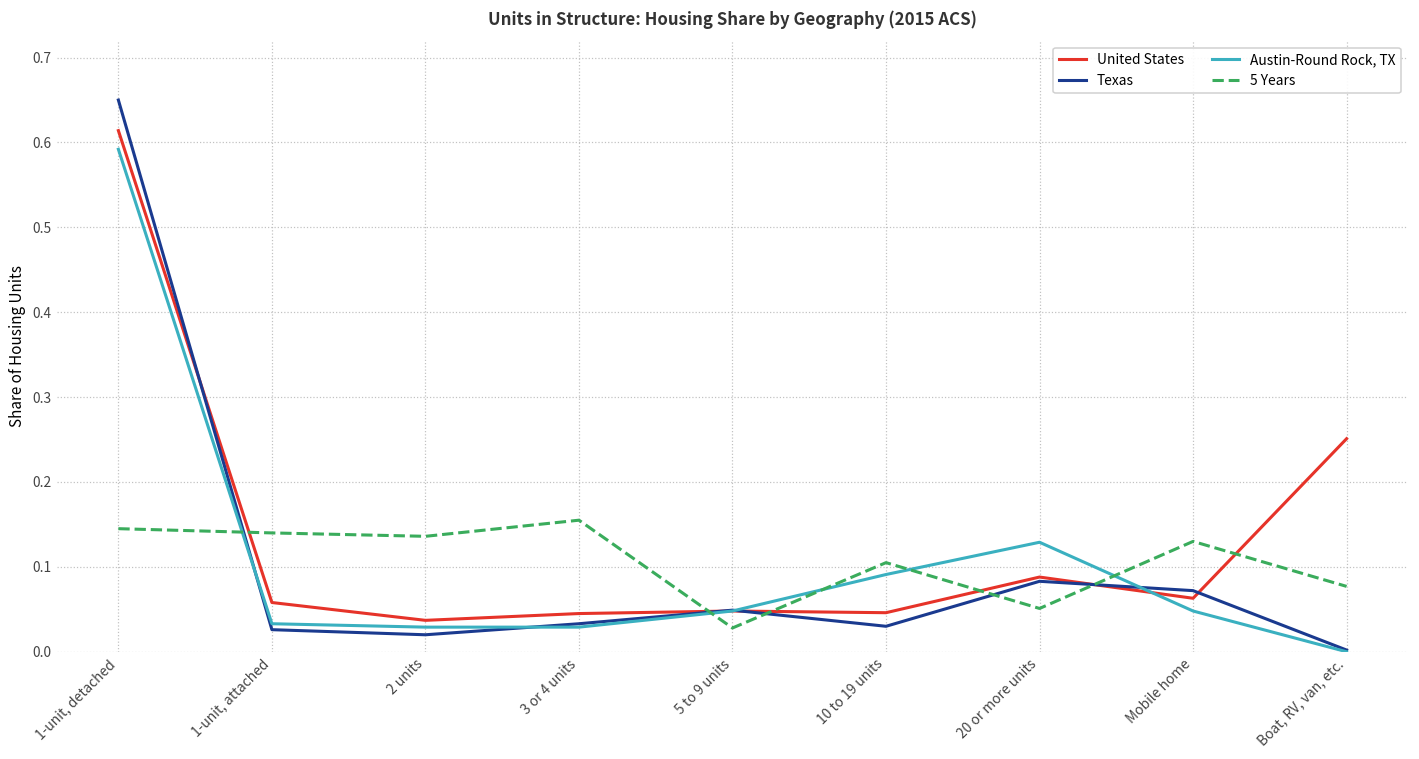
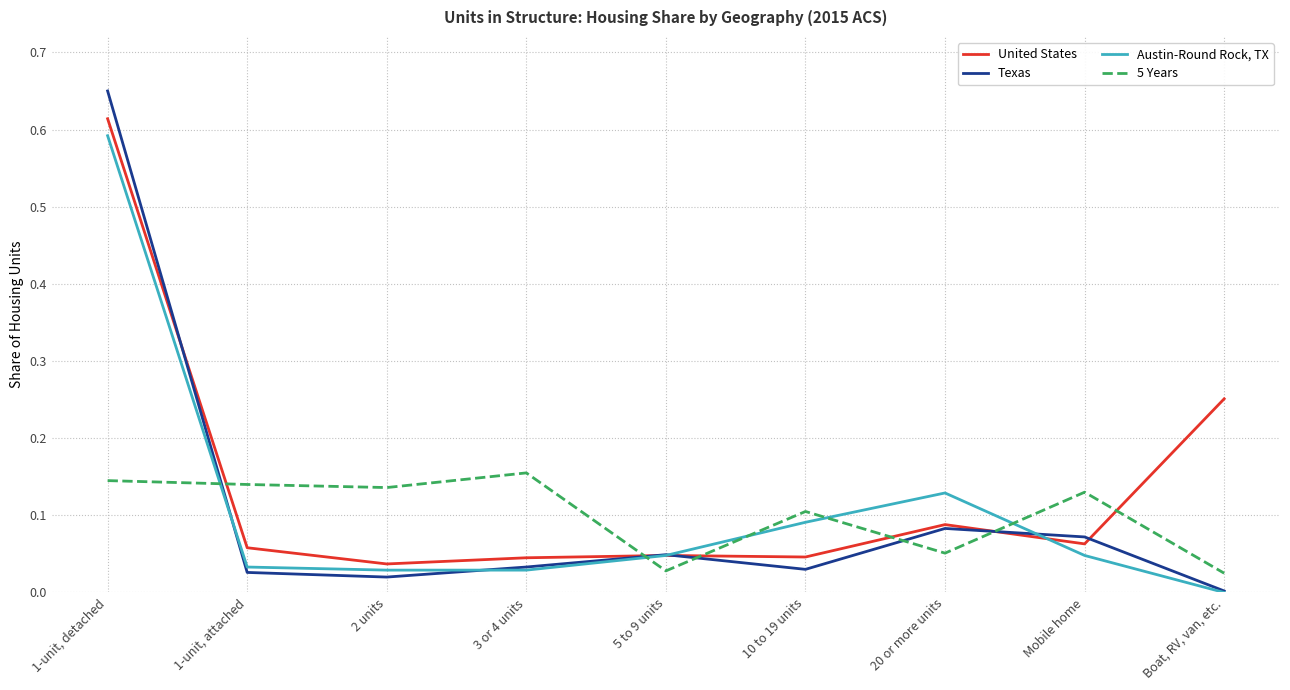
5 Years, Boat, RV, van, etc.: 0.08 -> 0.03
